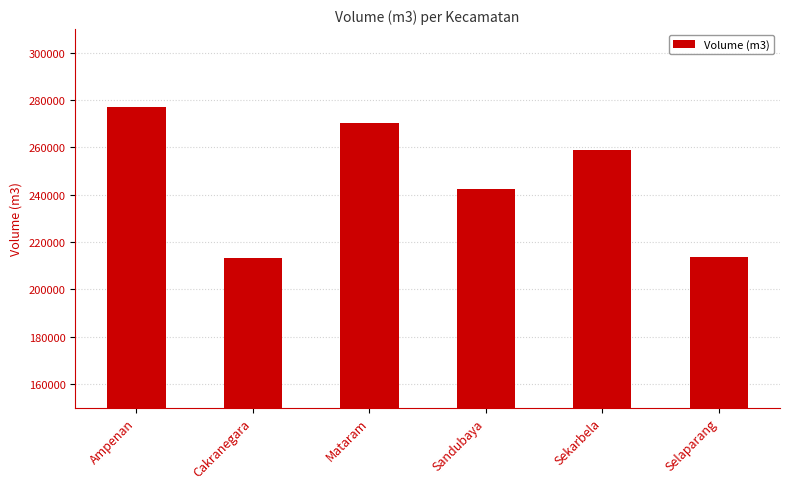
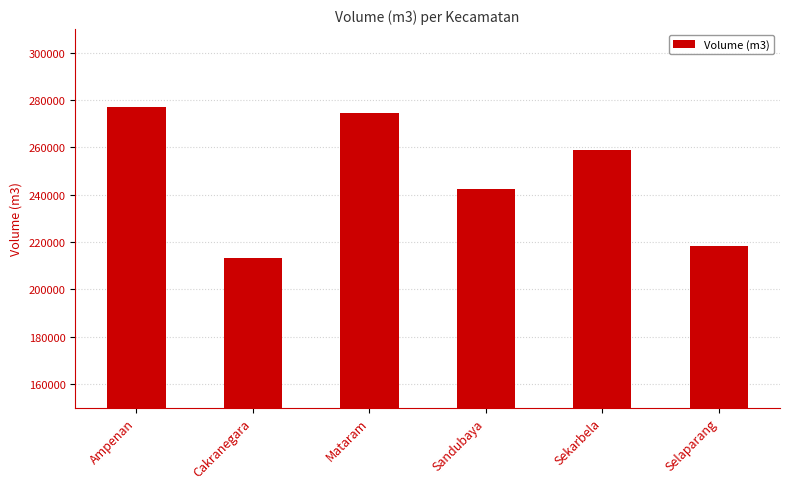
Mataram: 270000 -> 274000
Selaparang: 214000 -> 218000
